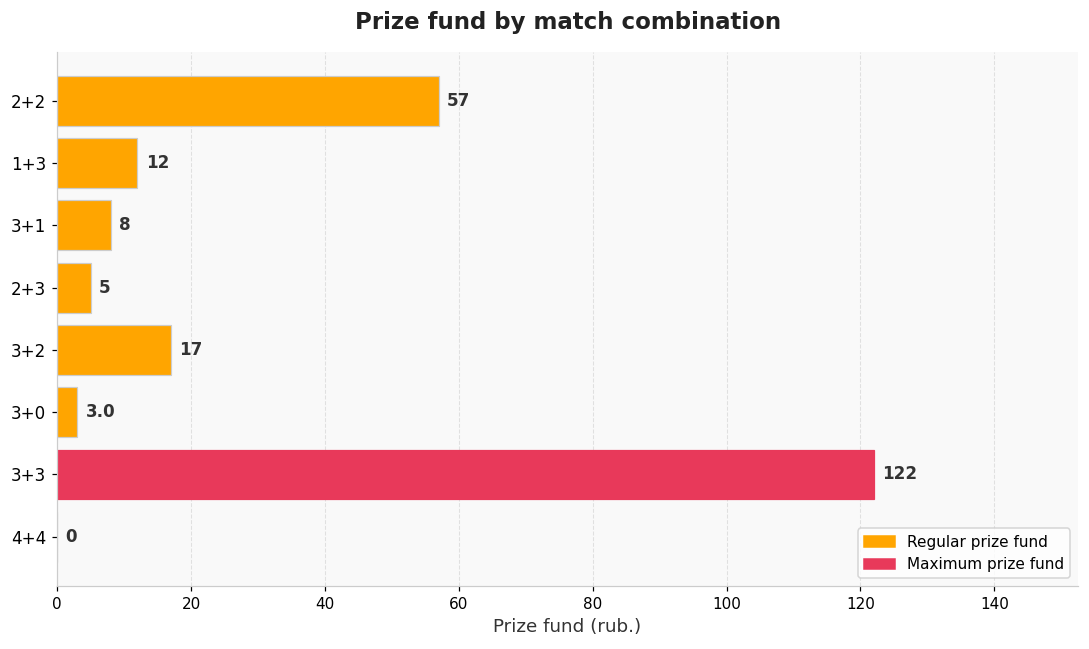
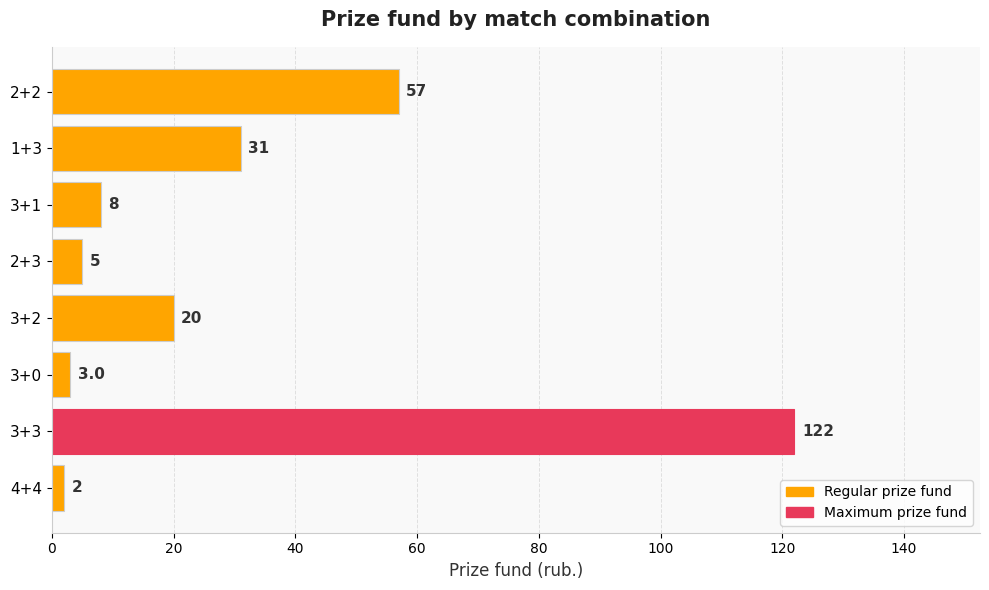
1+3: 12 -> 31
3+2: 17 -> 20
4+4: 0 -> 2
